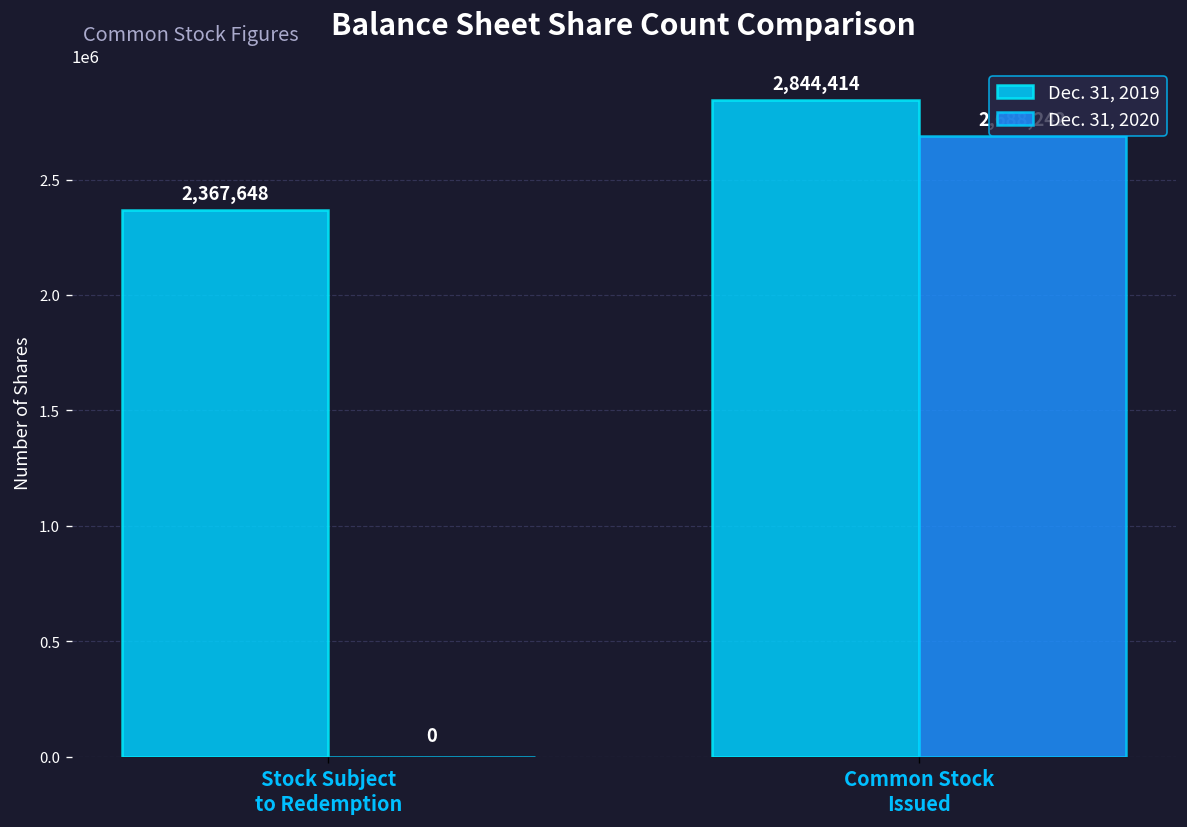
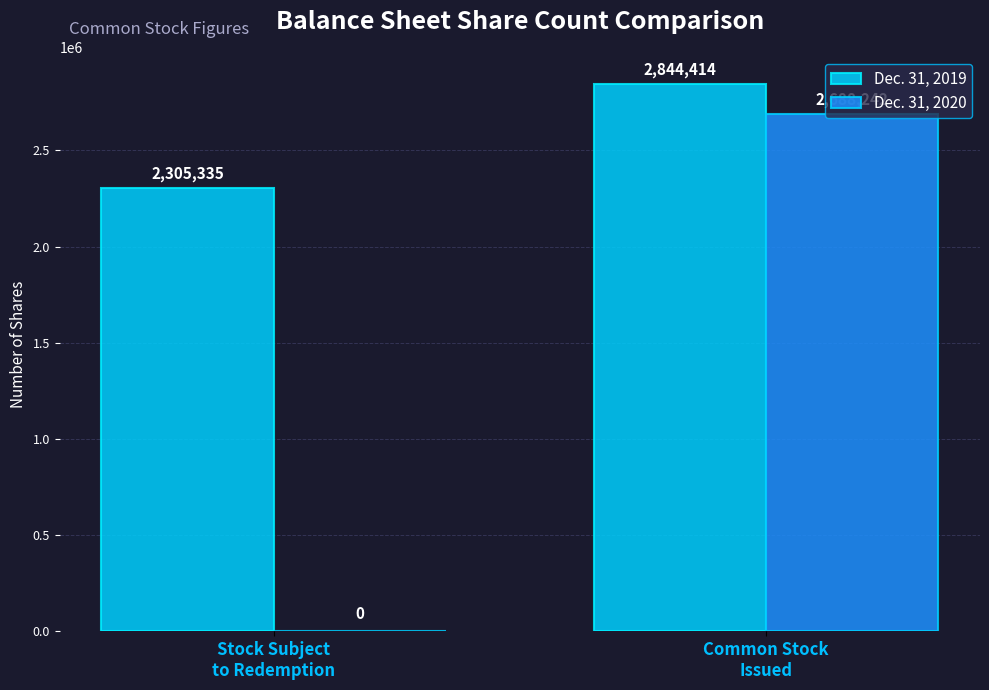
Dec. 31, 2019, Stock Subject to Redemption: 2,367,648 -> 2,305,335
